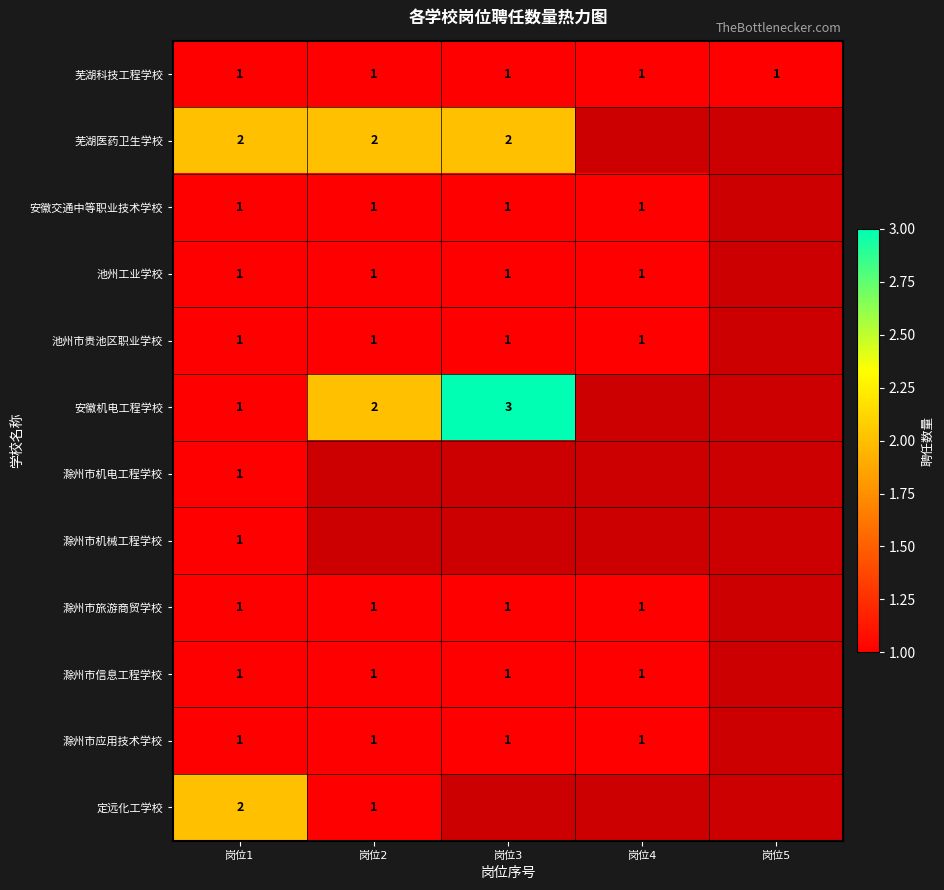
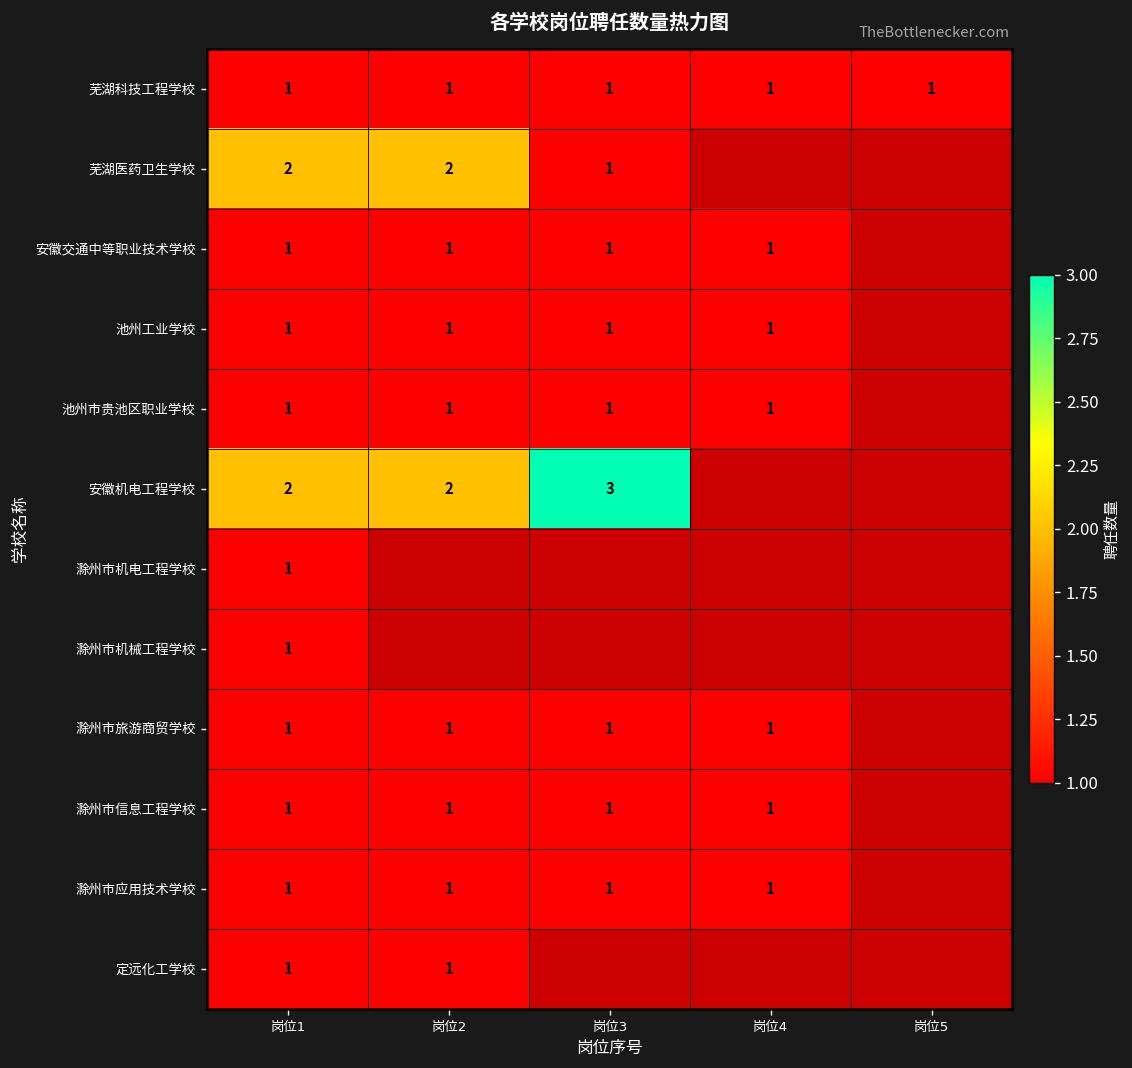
芜湖医药卫生学校, 岗位3: 2 -> 1
安徽机电工程学校, 岗位1: 1 -> 2
定远化工学校, 岗位1: 2 -> 1
